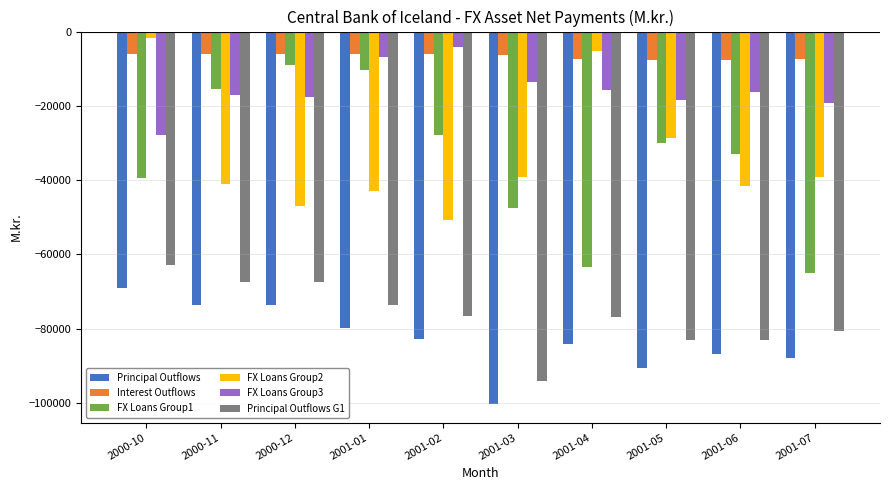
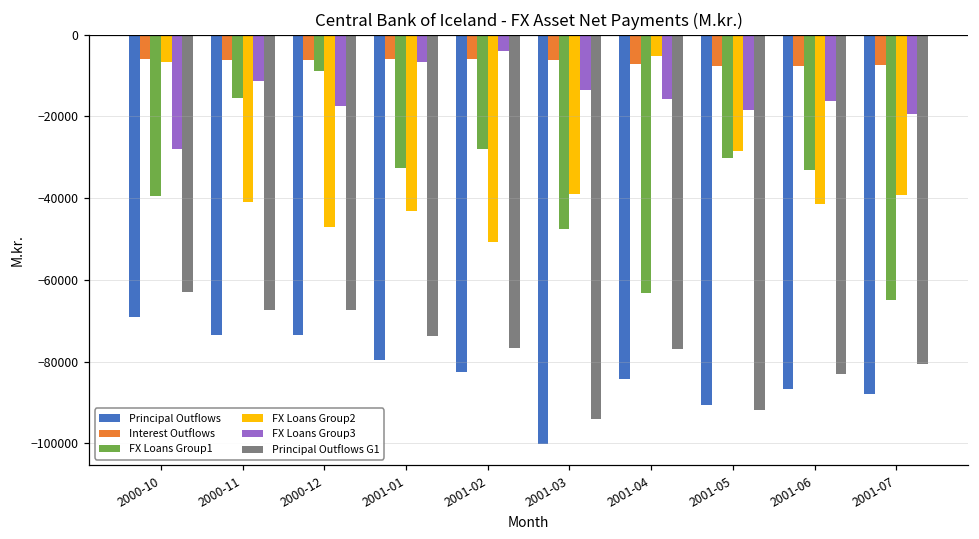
FX Loans Group2, 2000-10: -2000 -> -7000
FX Loans Group3, 2000-11: -17000 -> -11000
FX Loans Group1, 2001-01: -10000 -> -33000
Principal Outflows G1, 2001-05: -83000 -> -92000
